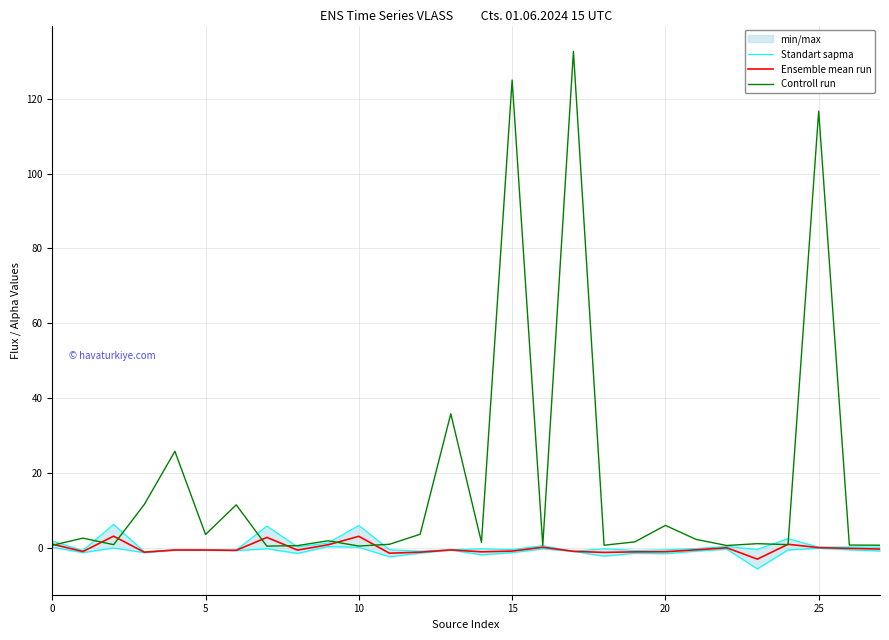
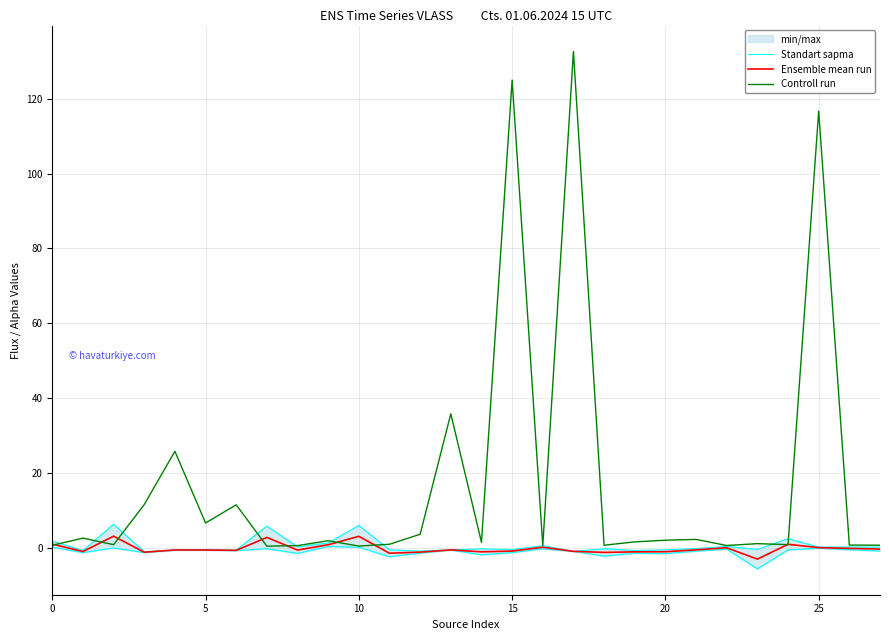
Controll run, 5: 4 -> 7
Controll run, 20: 6 -> 2
